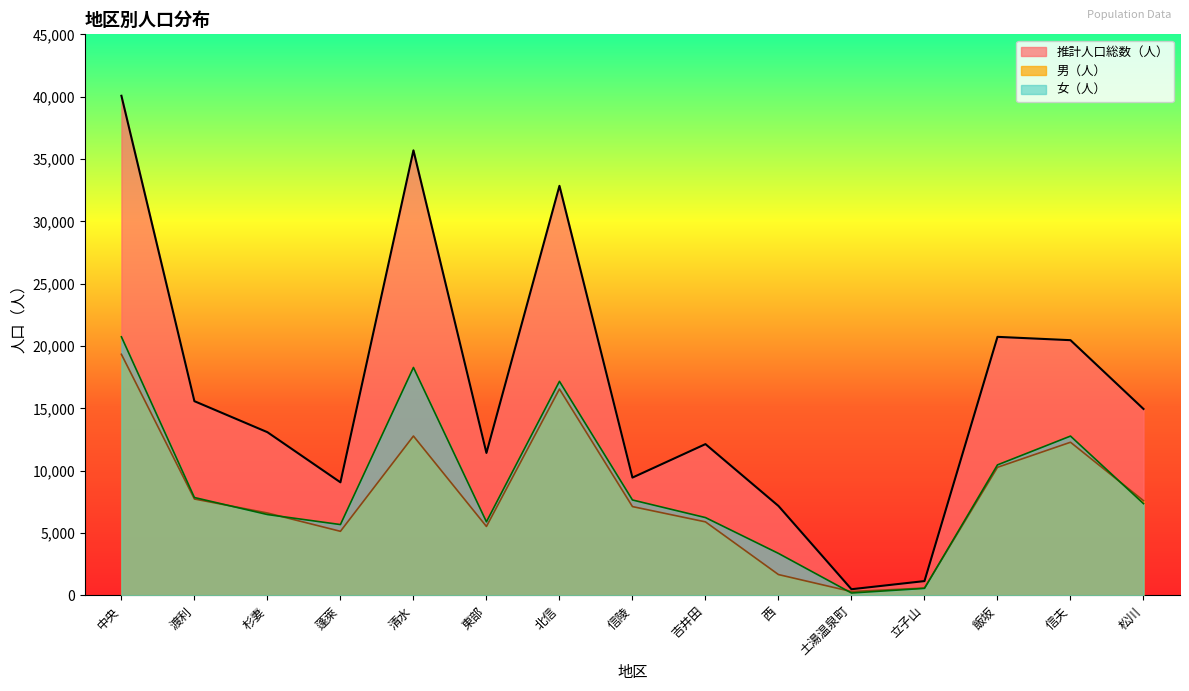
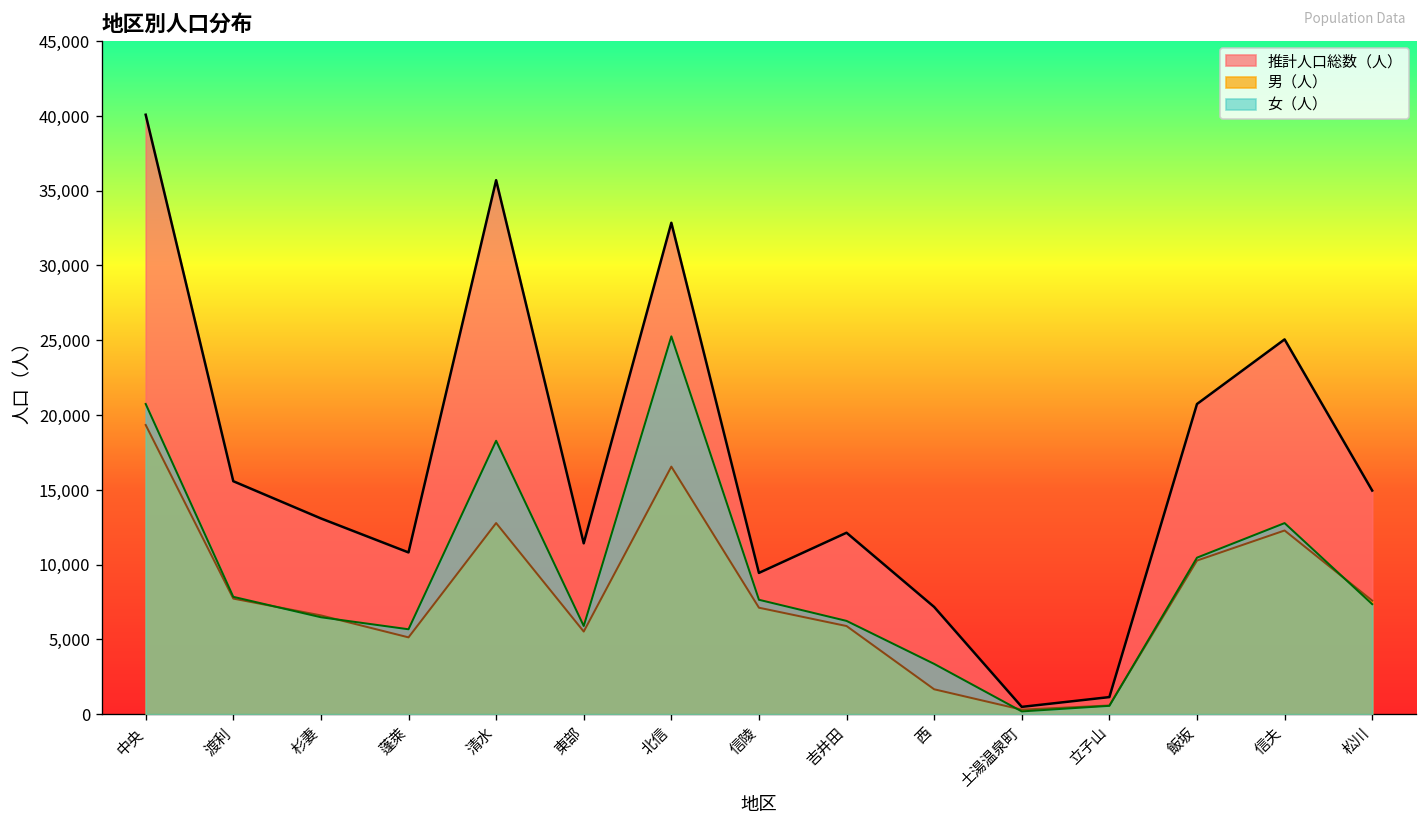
推計人口総数（人）, 蓬萊: 9,100 -> 10,800
女（人）, 北信: 17,200 -> 25,300
推計人口総数（人）, 信夫: 20,500 -> 25,100
